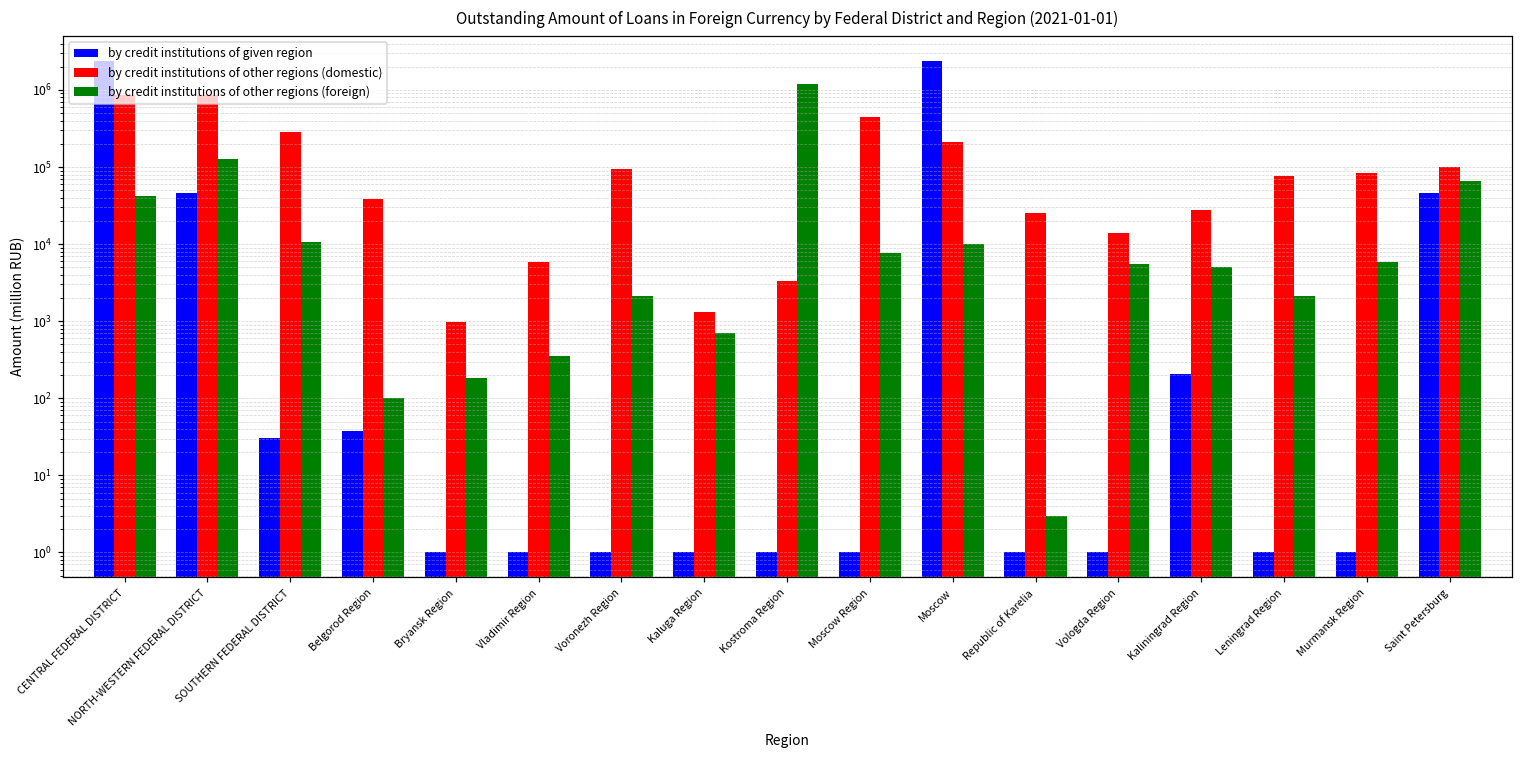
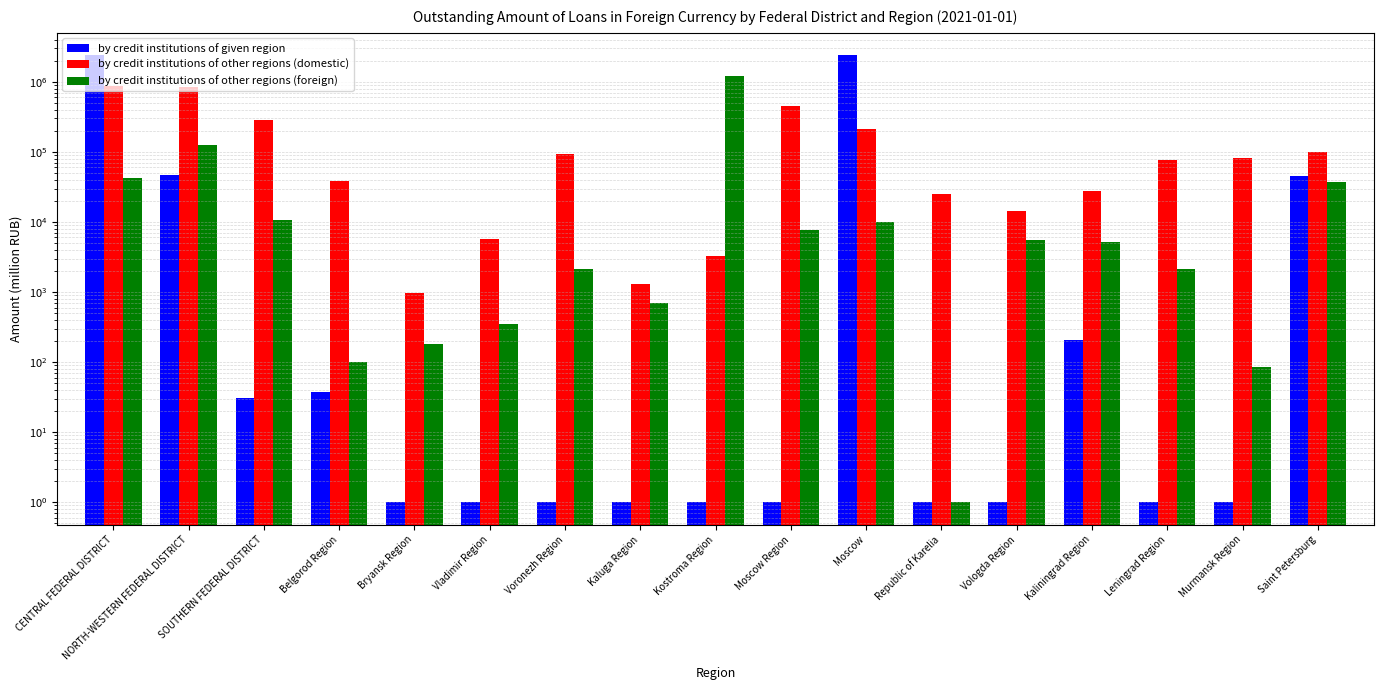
by credit institutions of other regions (foreign), Republic of Karelia: 3 -> 1
by credit institutions of other regions (foreign), Murmansk Region: 6000 -> 80
by credit institutions of other regions (foreign), Saint Petersburg: 70000 -> 40000
